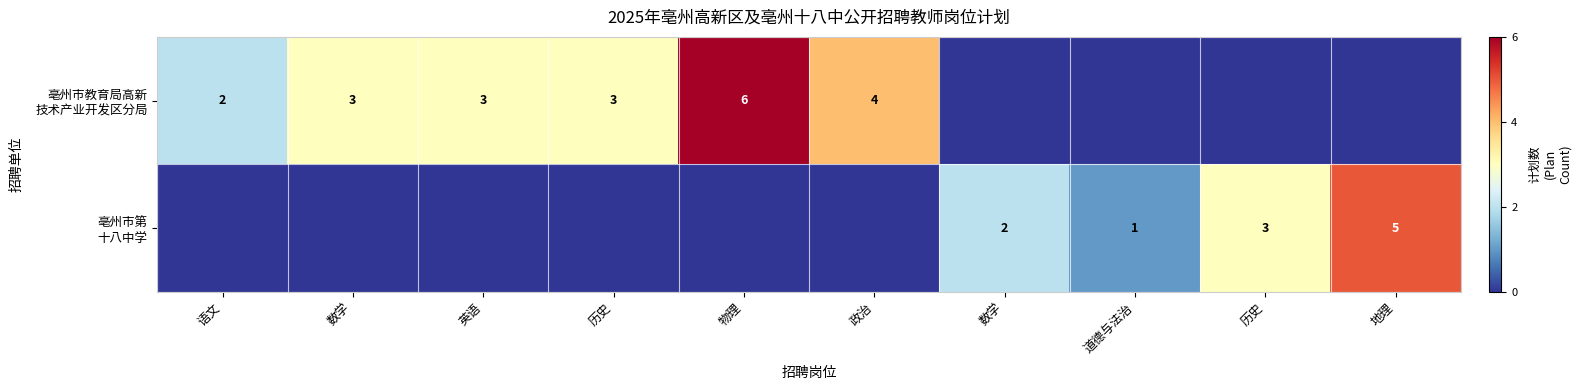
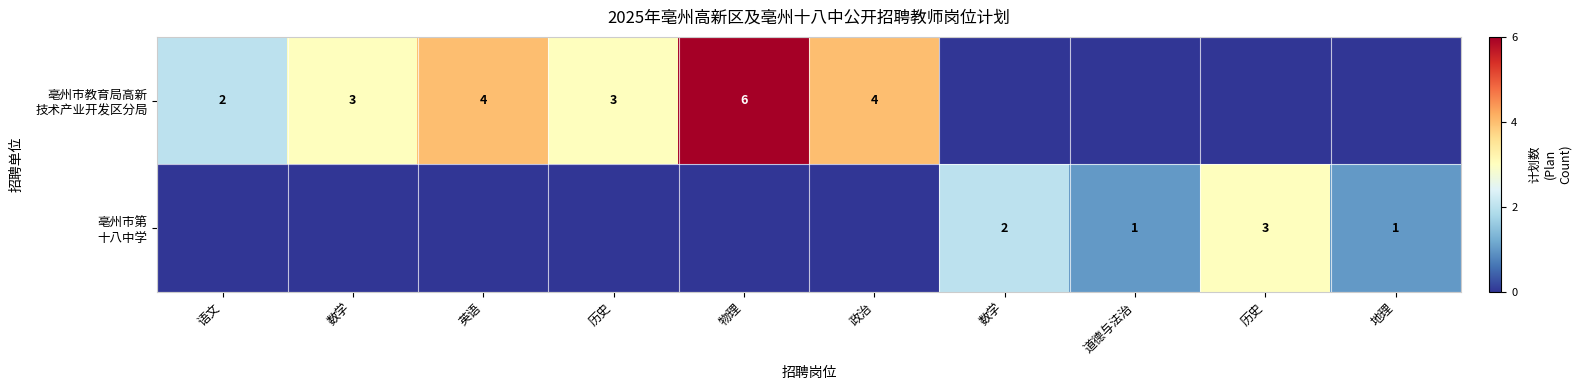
亳州市教育局高新 技术产业开发区分局, 英语: 3 -> 4
亳州市第 十八中学, 地理: 5 -> 1
